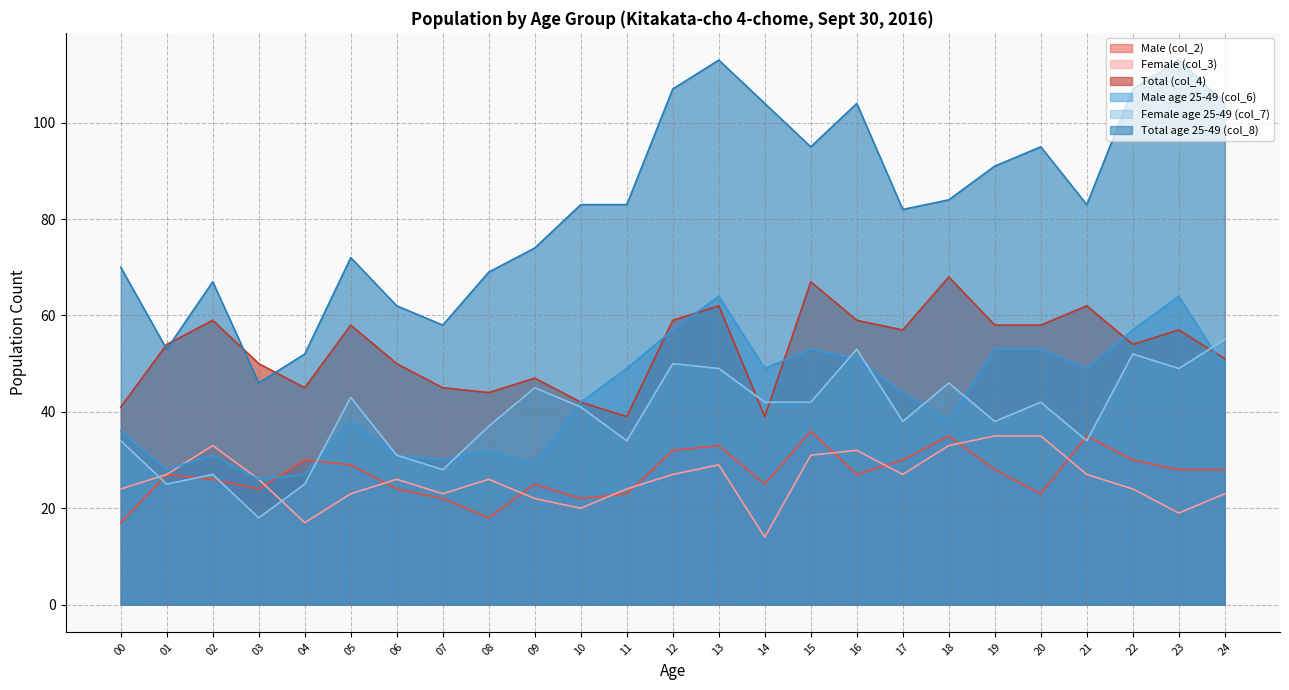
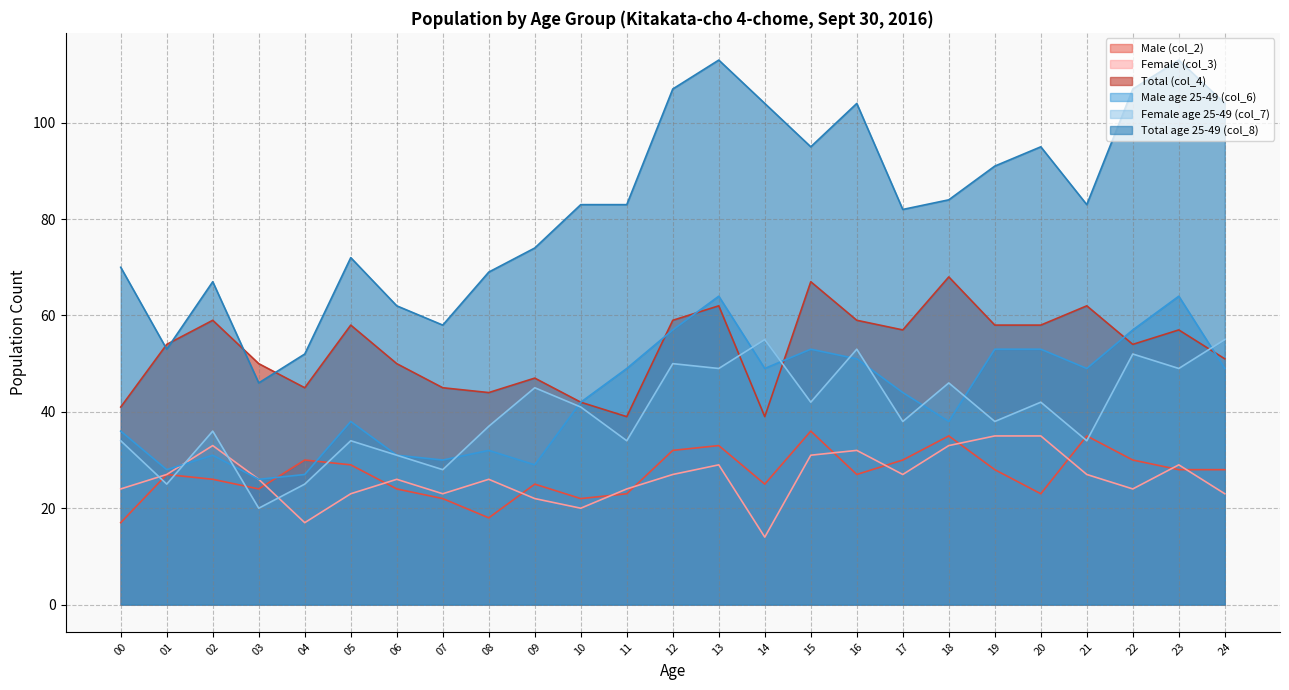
Female age 25-49 (col_7), 02: 27 -> 36
Female age 25-49 (col_7), 03: 18 -> 20
Female age 25-49 (col_7), 05: 43 -> 34
Female age 25-49 (col_7), 14: 42 -> 55
Female (col_3), 23: 19 -> 29
